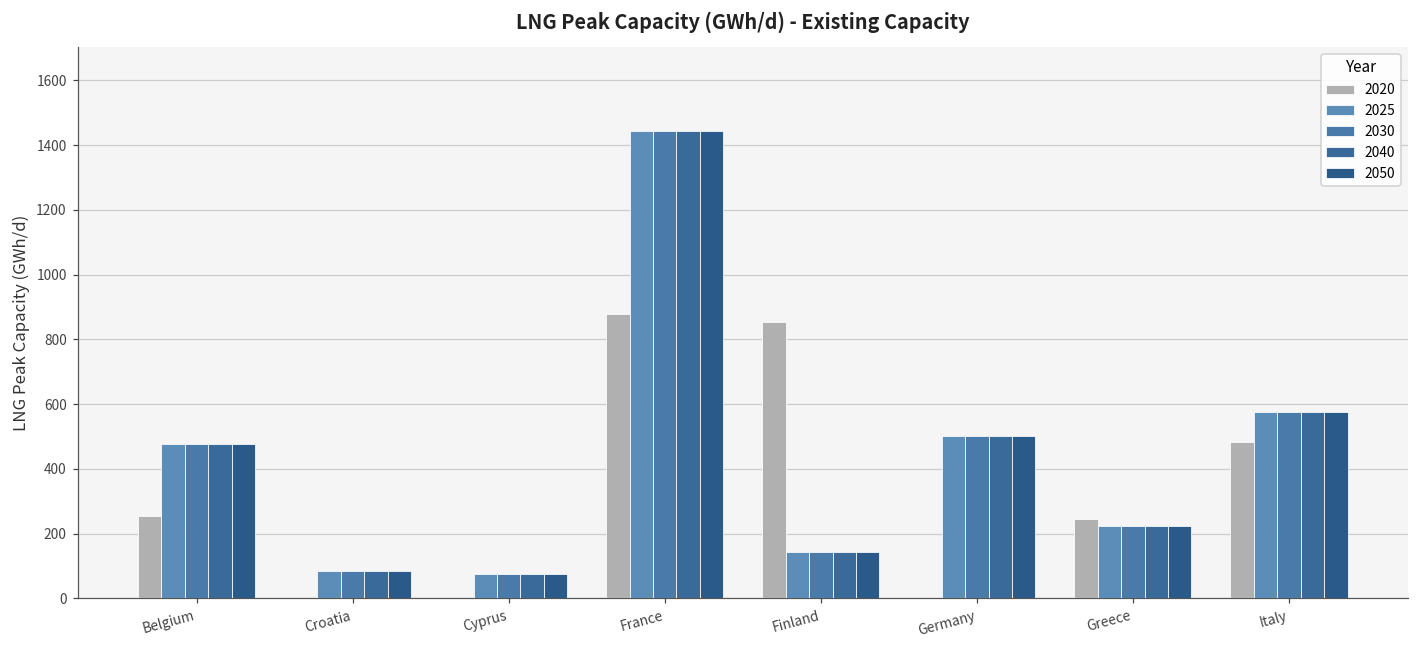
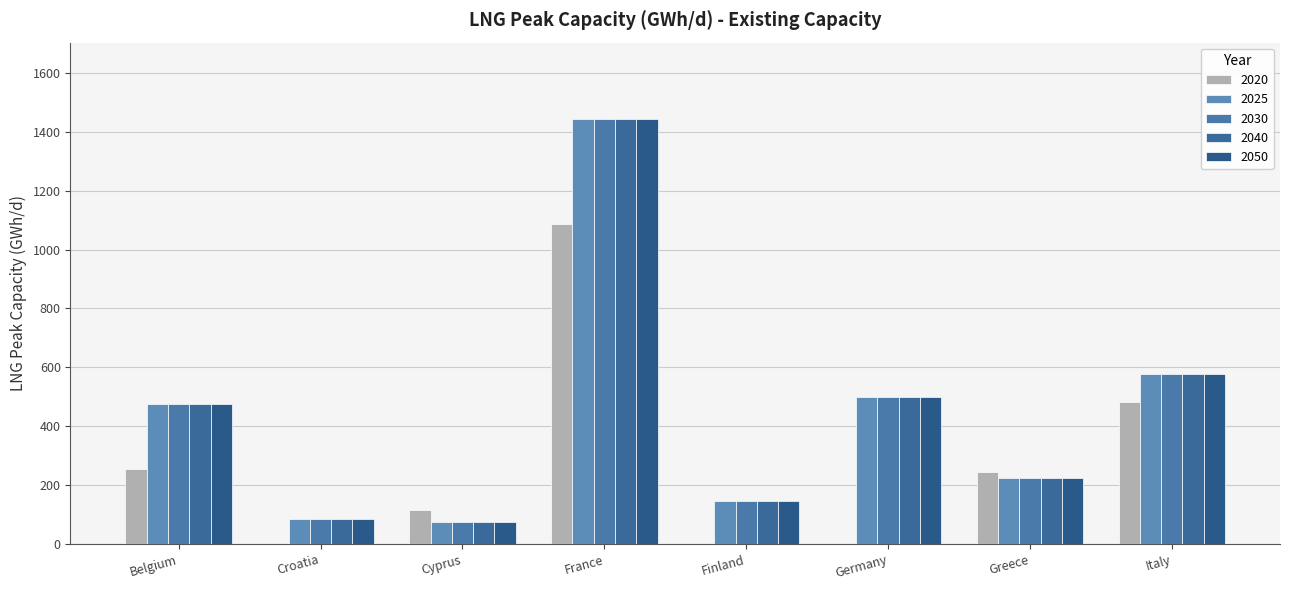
2020, Cyprus: 0 -> 120
2020, France: 880 -> 1090
2020, Finland: 860 -> 0
